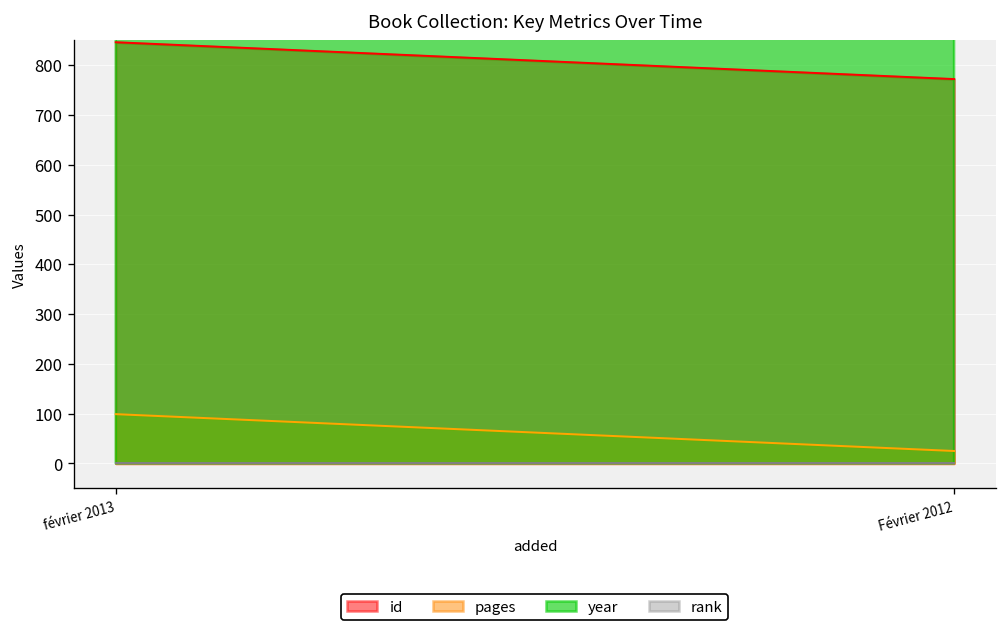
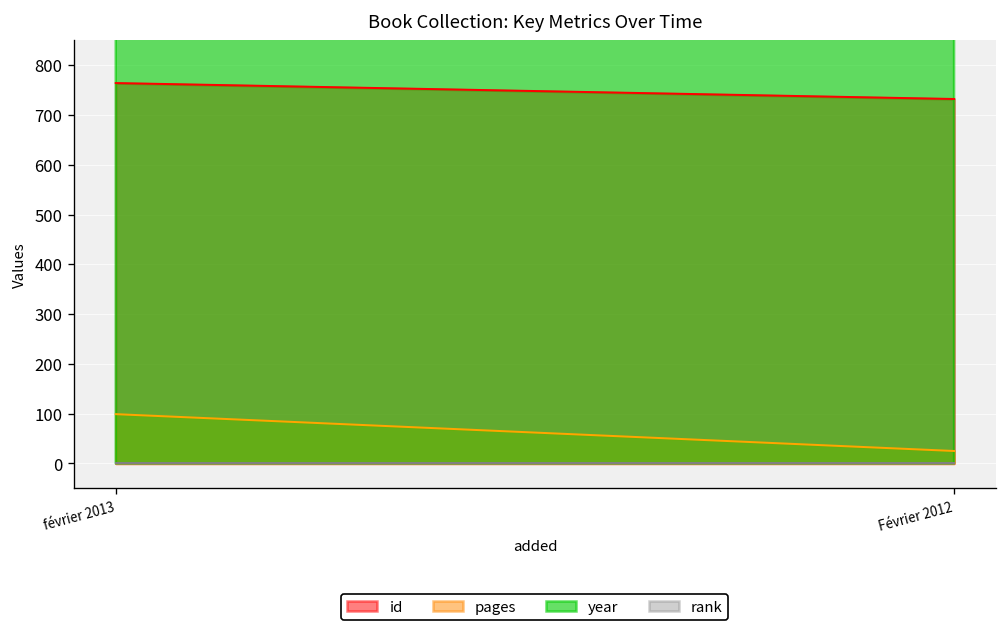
id, février 2013: 850 -> 760
id, Février 2012: 770 -> 730
